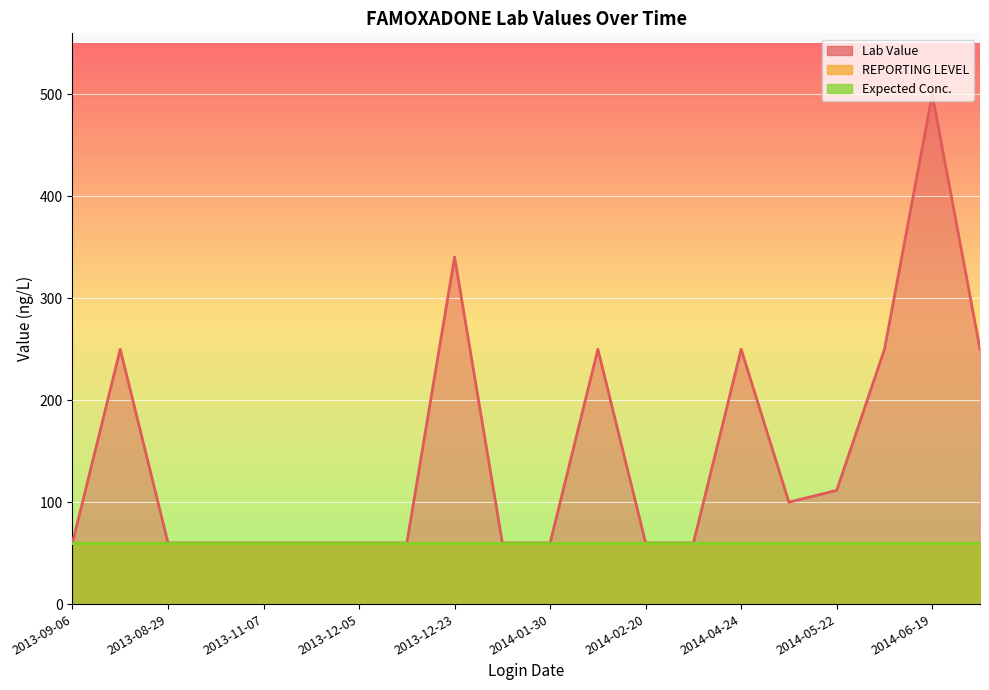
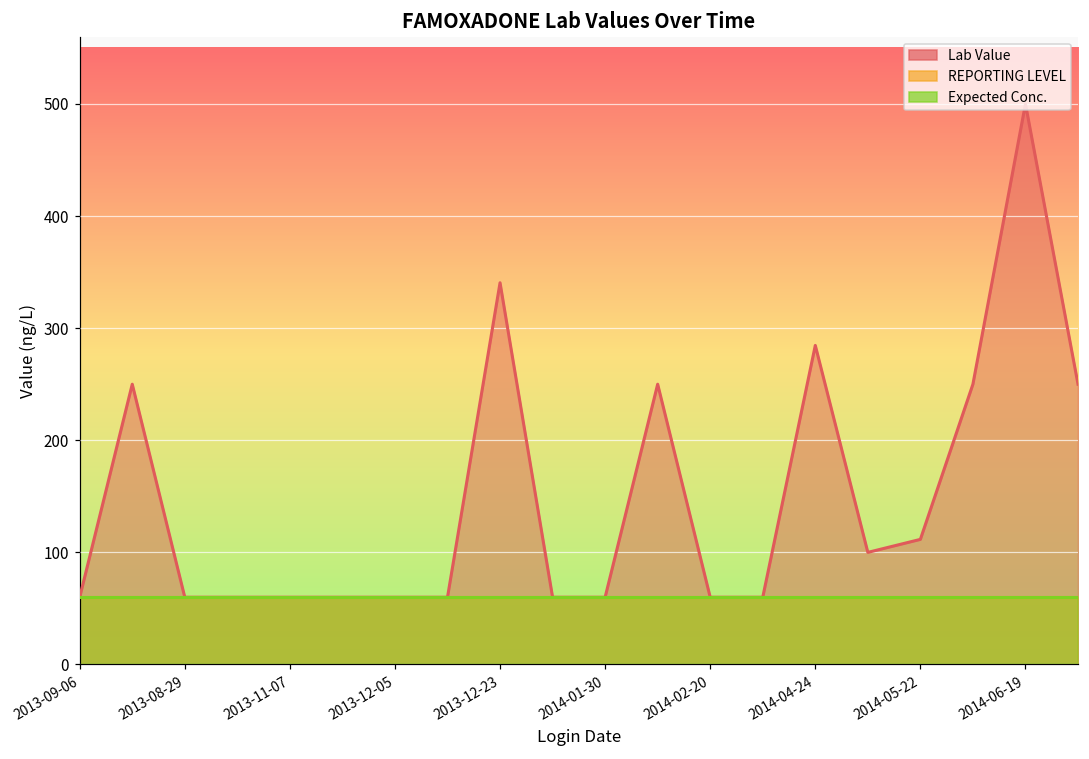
Lab Value, 2014-04-24: 250 -> 285
